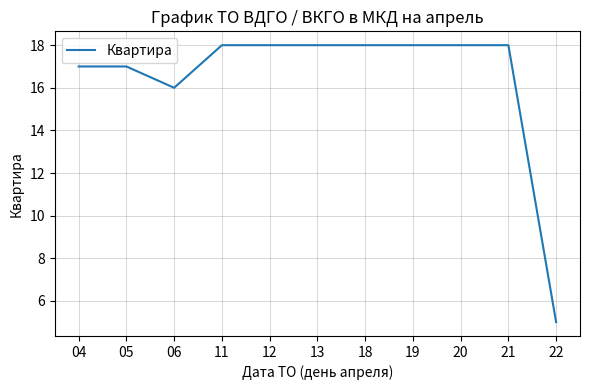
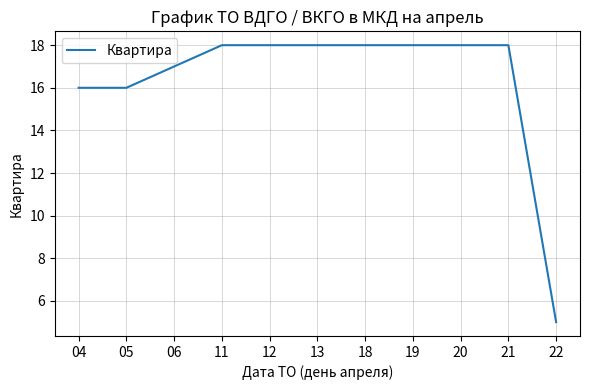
04: 17 -> 16
05: 17 -> 16
06: 16 -> 17
